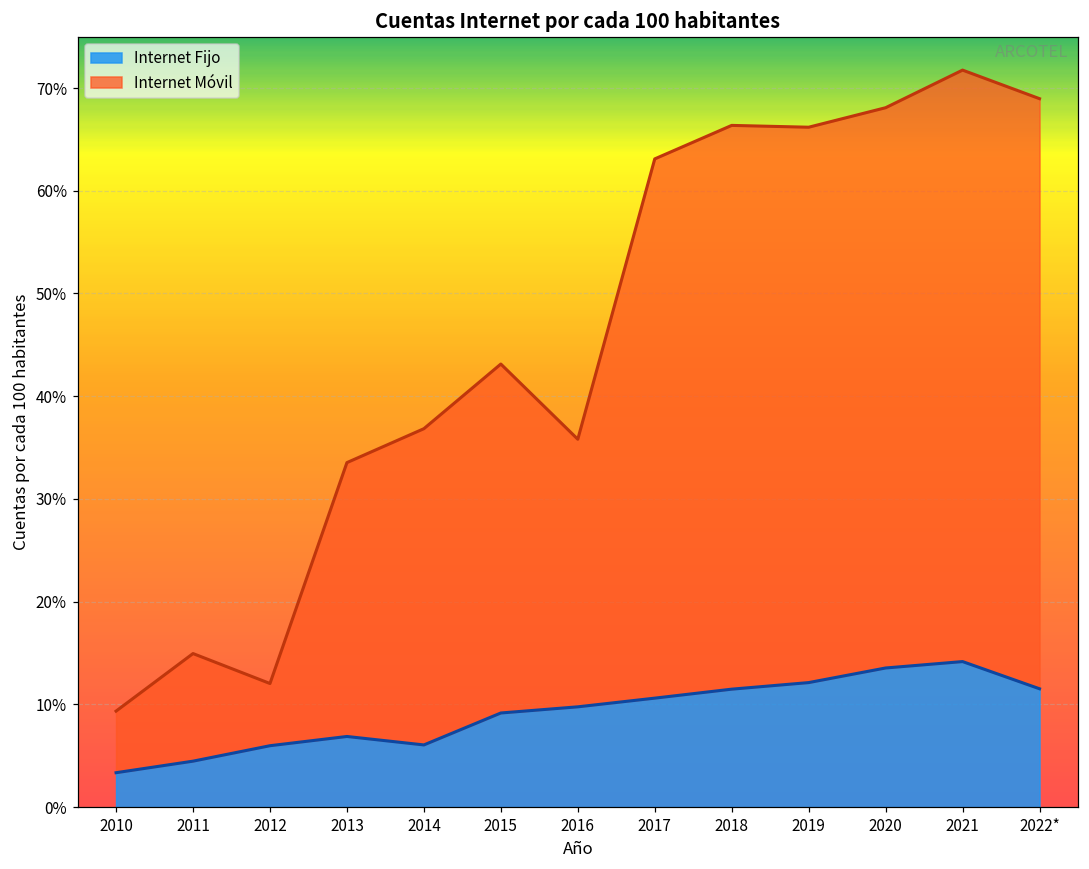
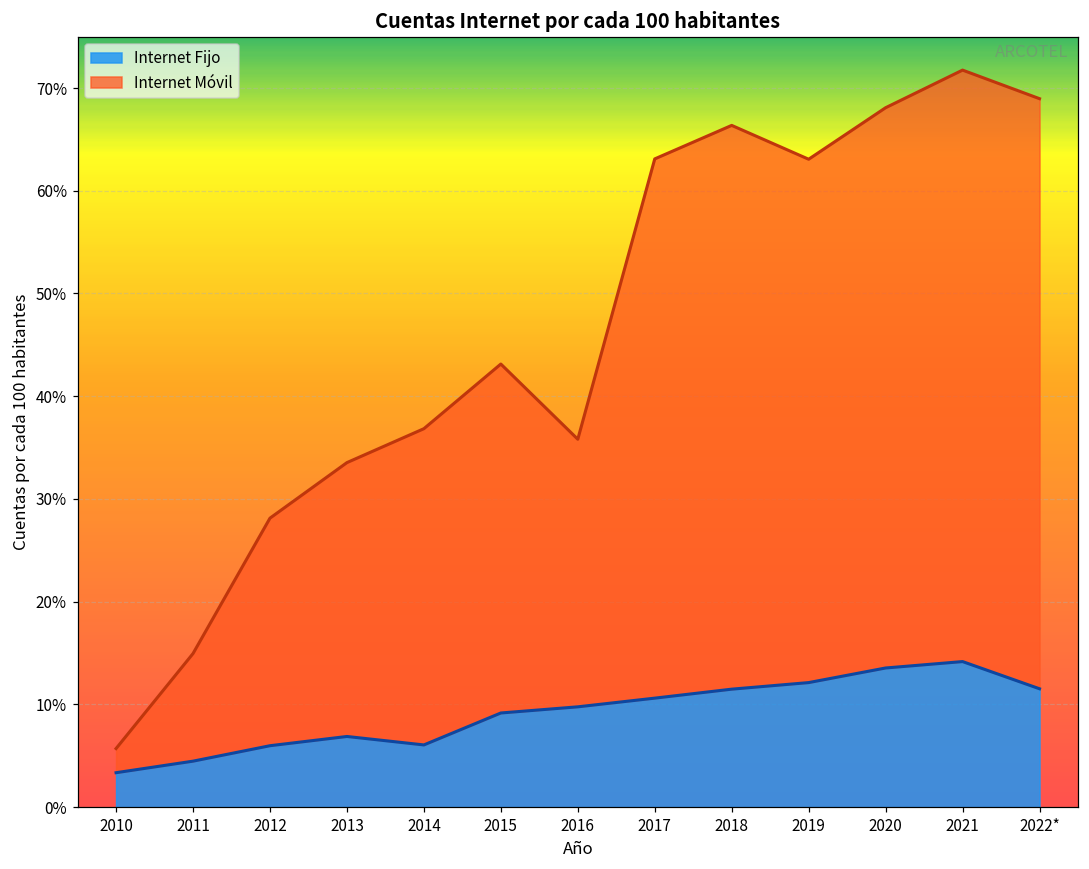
Internet Móvil, 2010: 6% -> 2%
Internet Móvil, 2012: 6% -> 22%
Internet Móvil, 2019: 54% -> 51%
